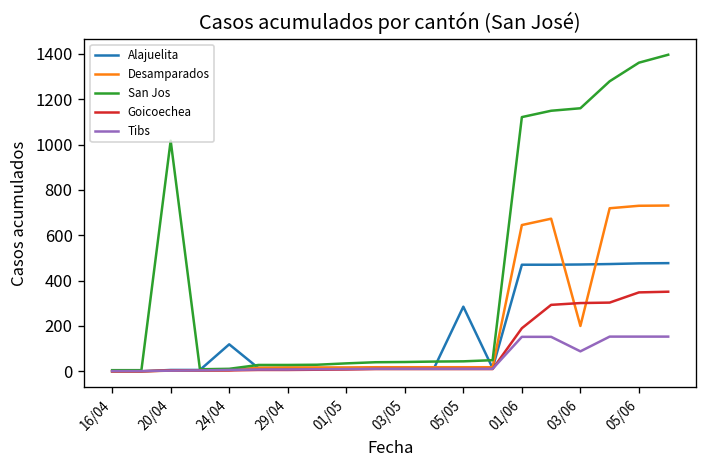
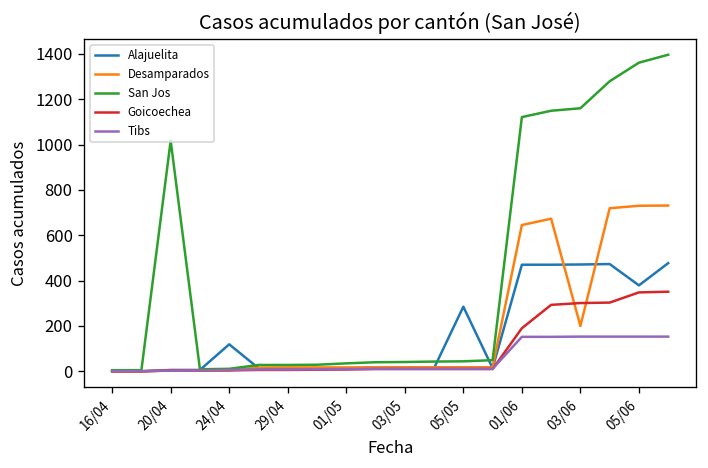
Tibs, 03/06: 90 -> 150
Alajuelita, 05/06: 480 -> 380
